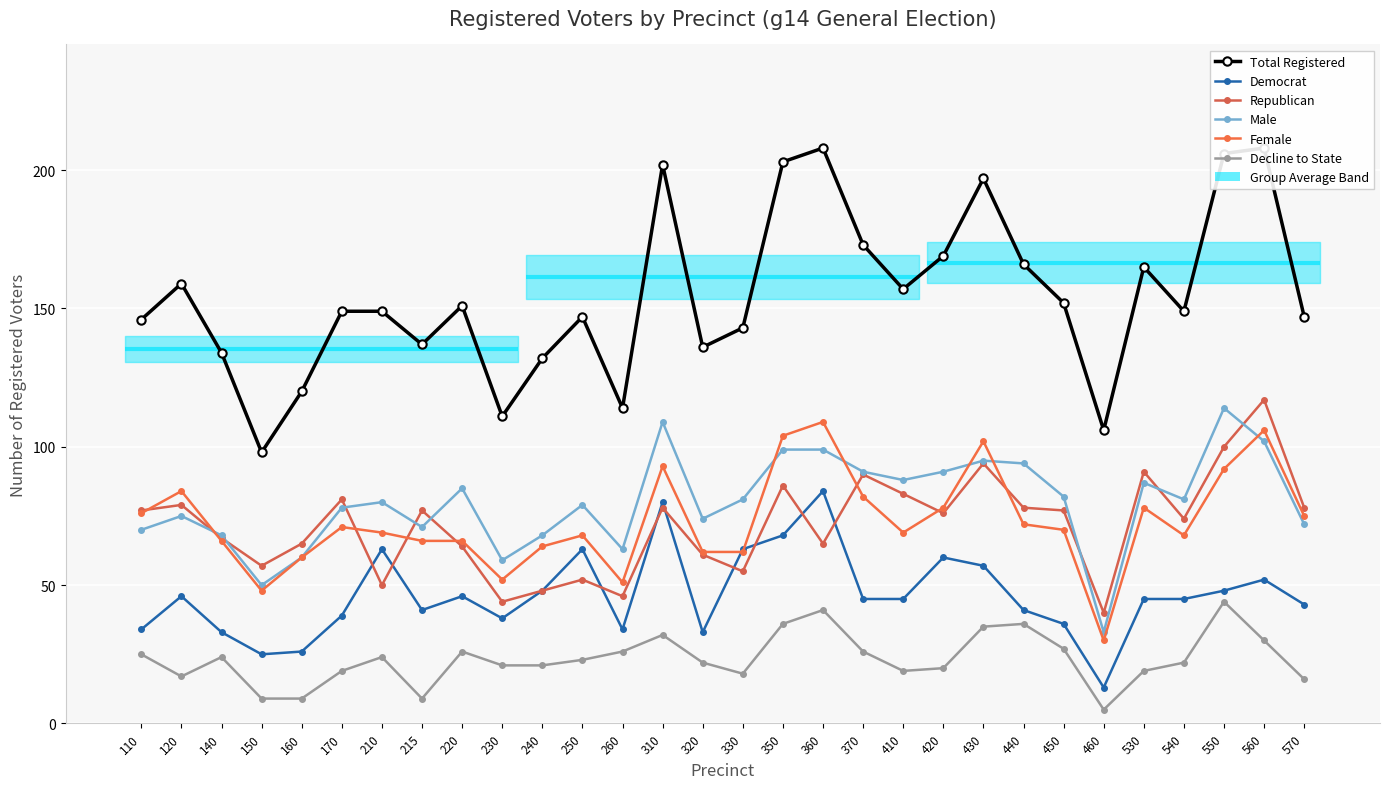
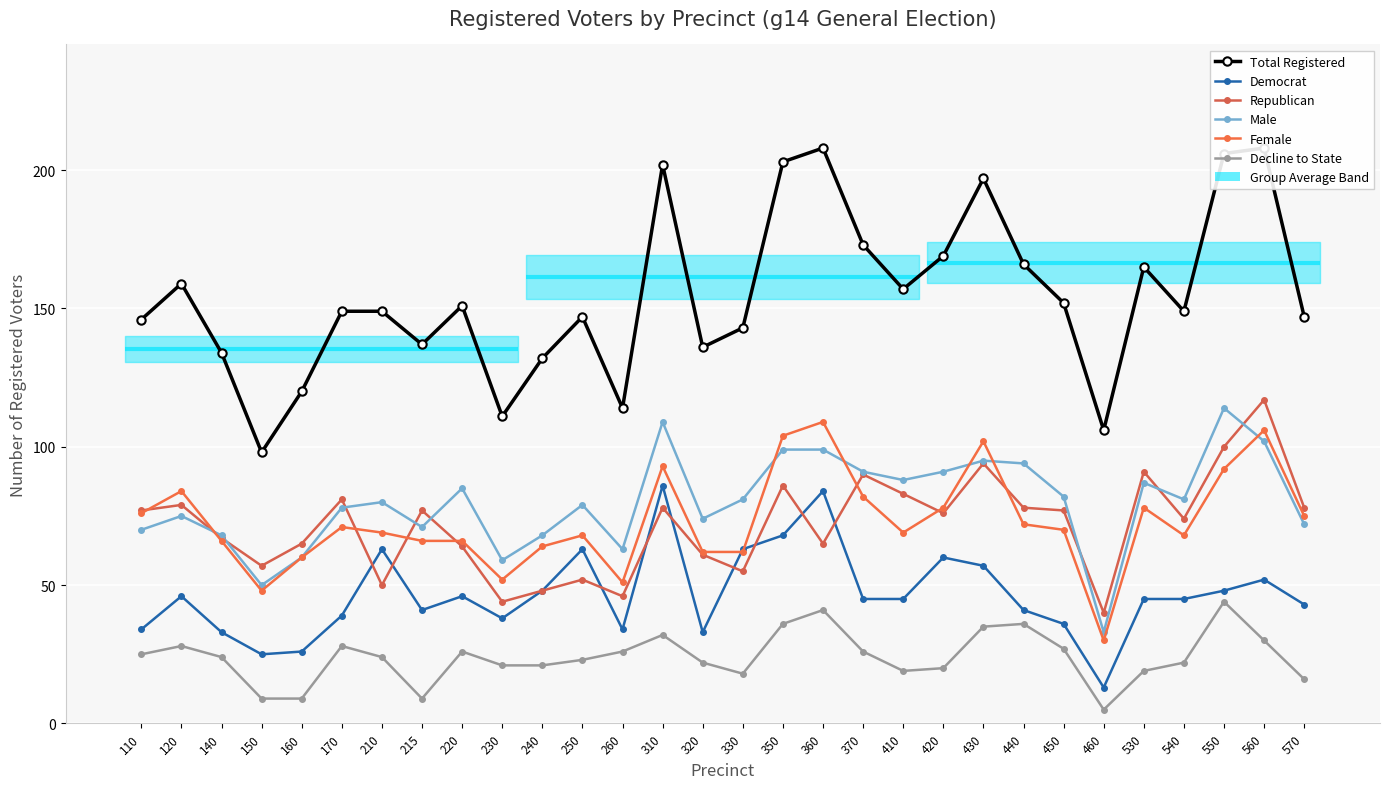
Decline to State, 120: 17 -> 28
Decline to State, 170: 19 -> 28
Democrat, 310: 80 -> 86
